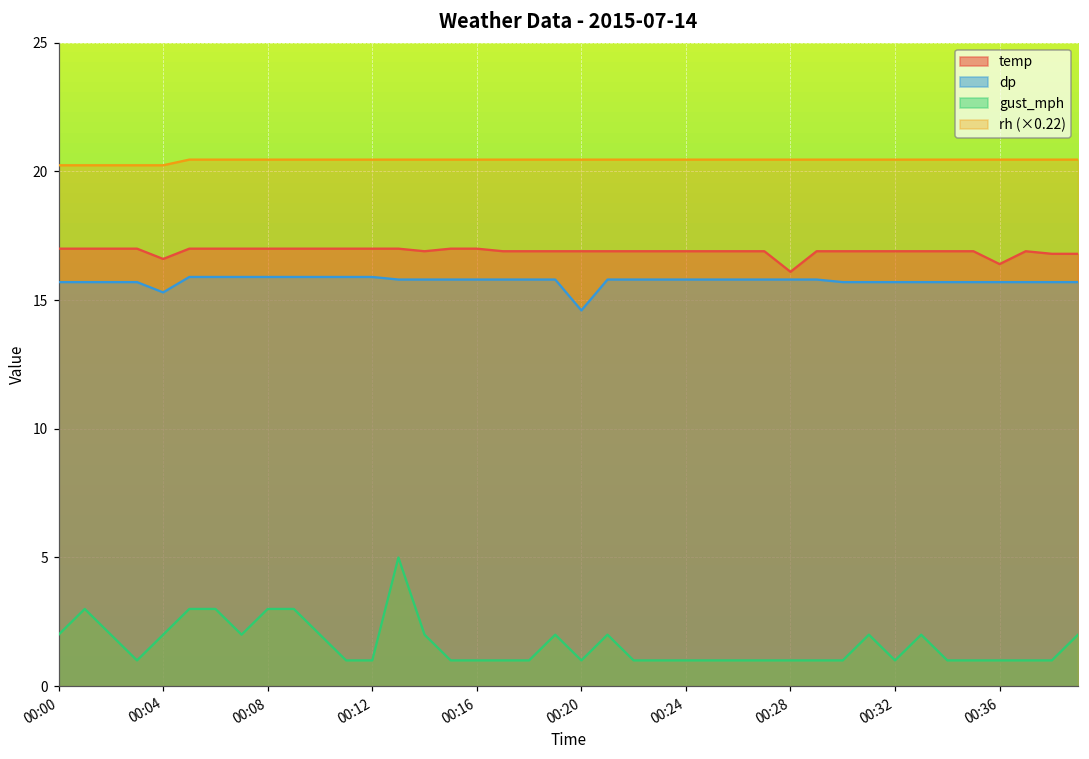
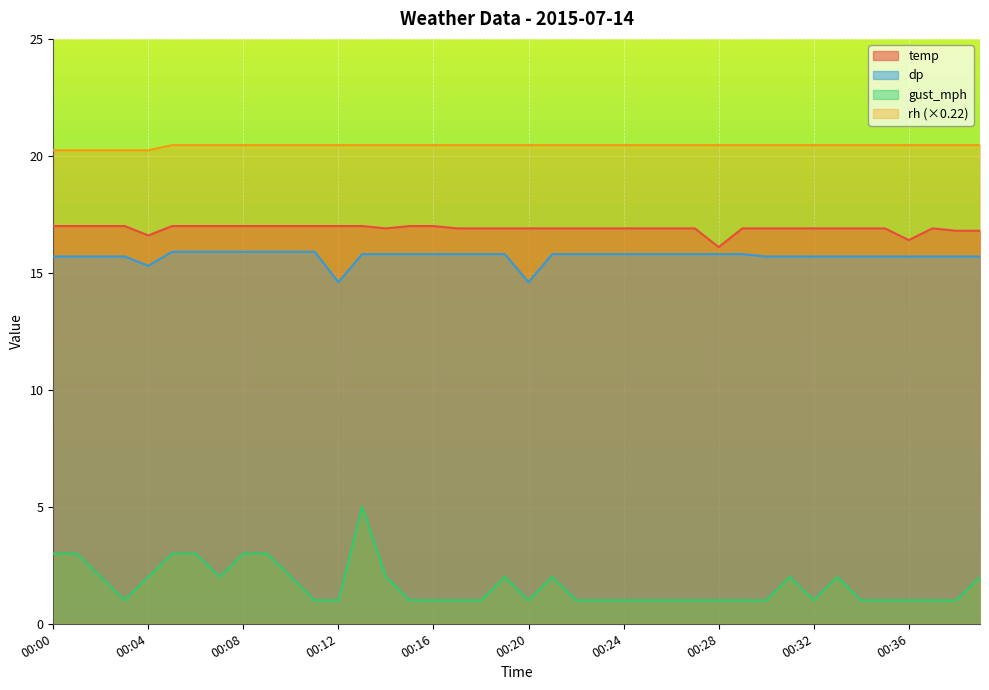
gust_mph, 00:00: 2 -> 3
dp, 00:12: 15.9 -> 14.6
